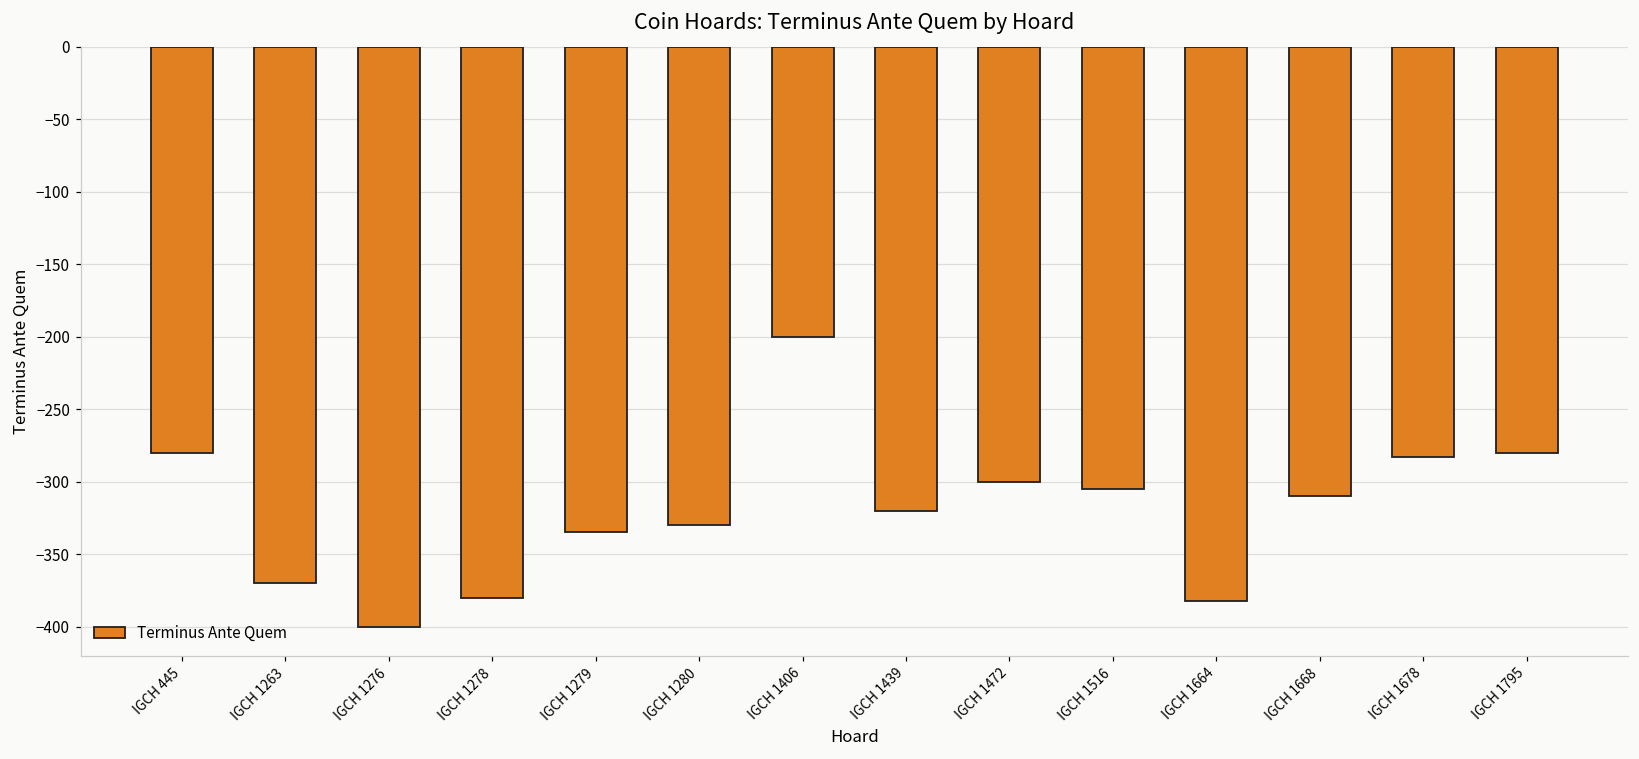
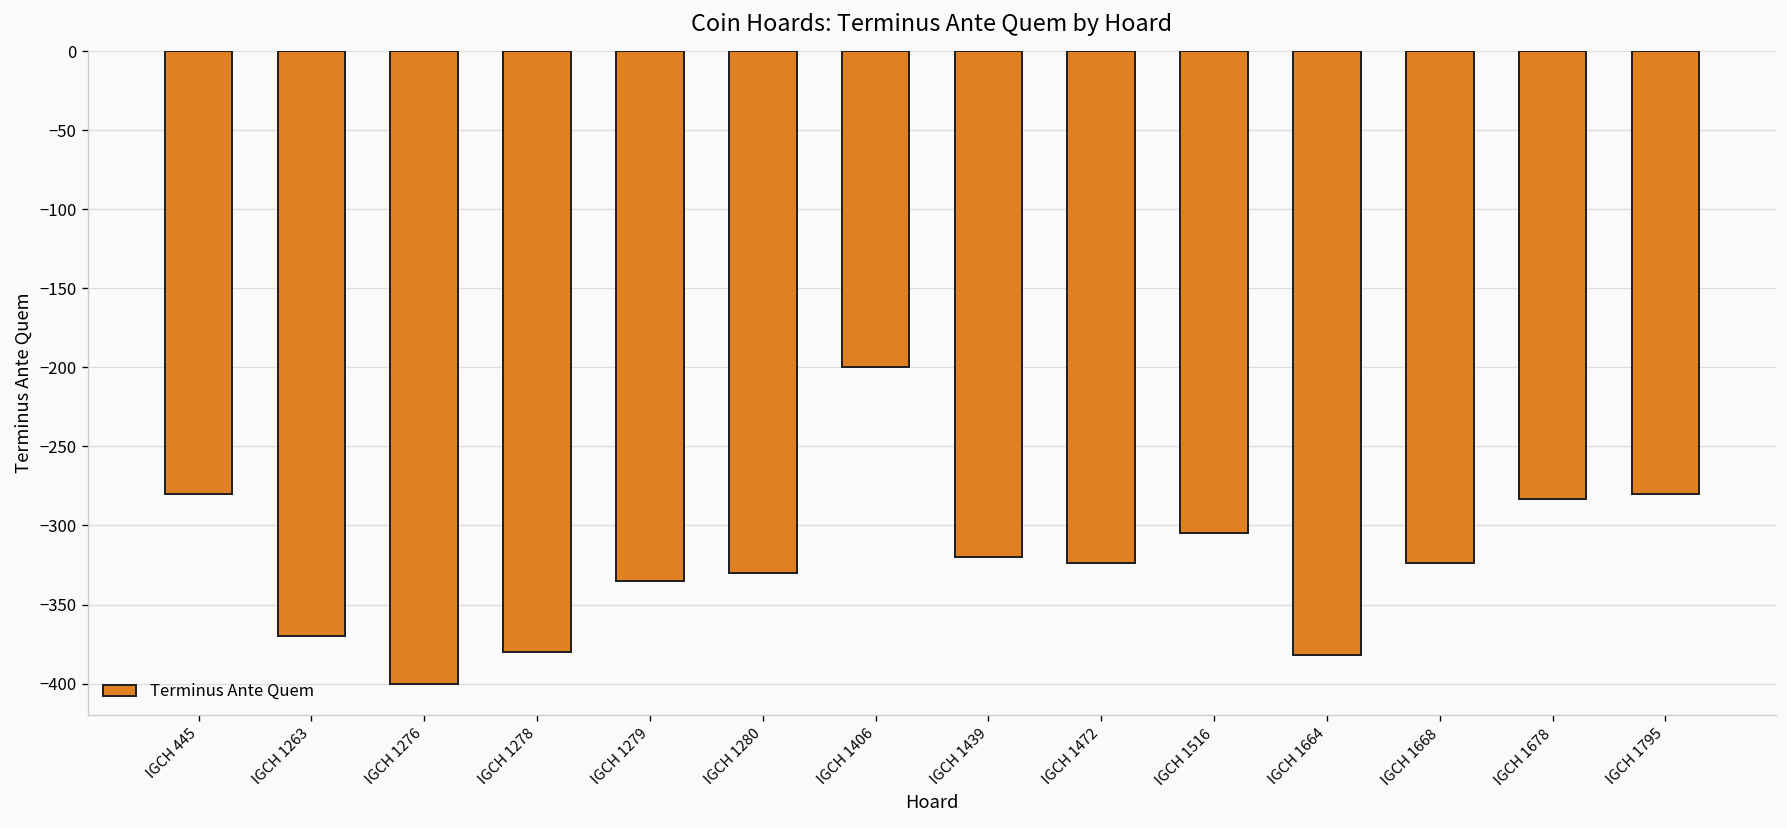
IGCH 1472: -300 -> -324
IGCH 1668: -310 -> -324
